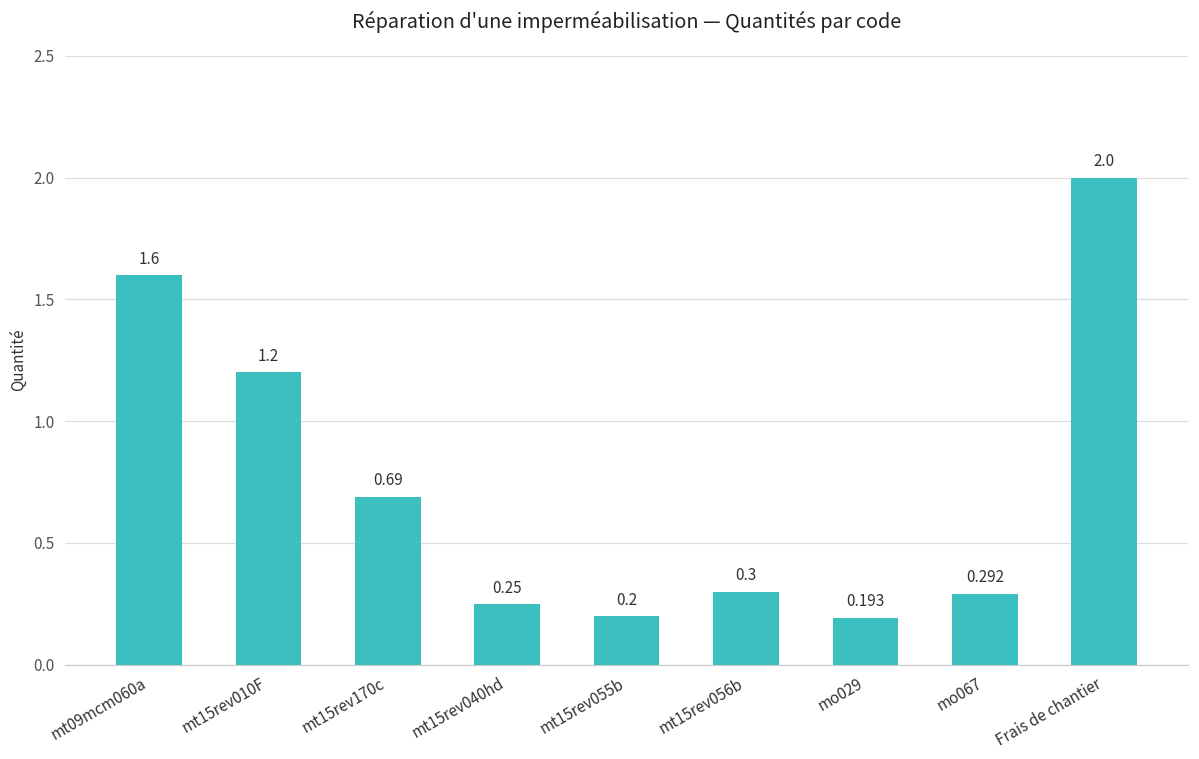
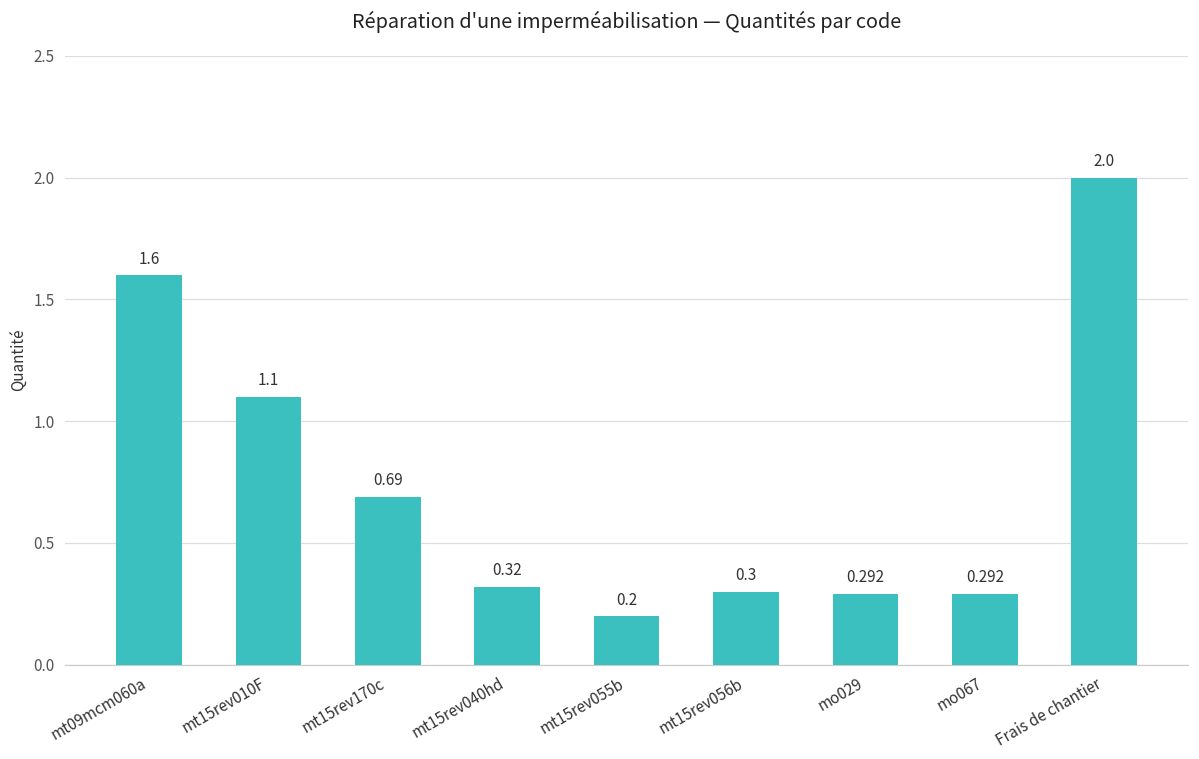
mt15rev010F: 1.2 -> 1.1
mt15rev040hd: 0.25 -> 0.32
mo029: 0.193 -> 0.292
